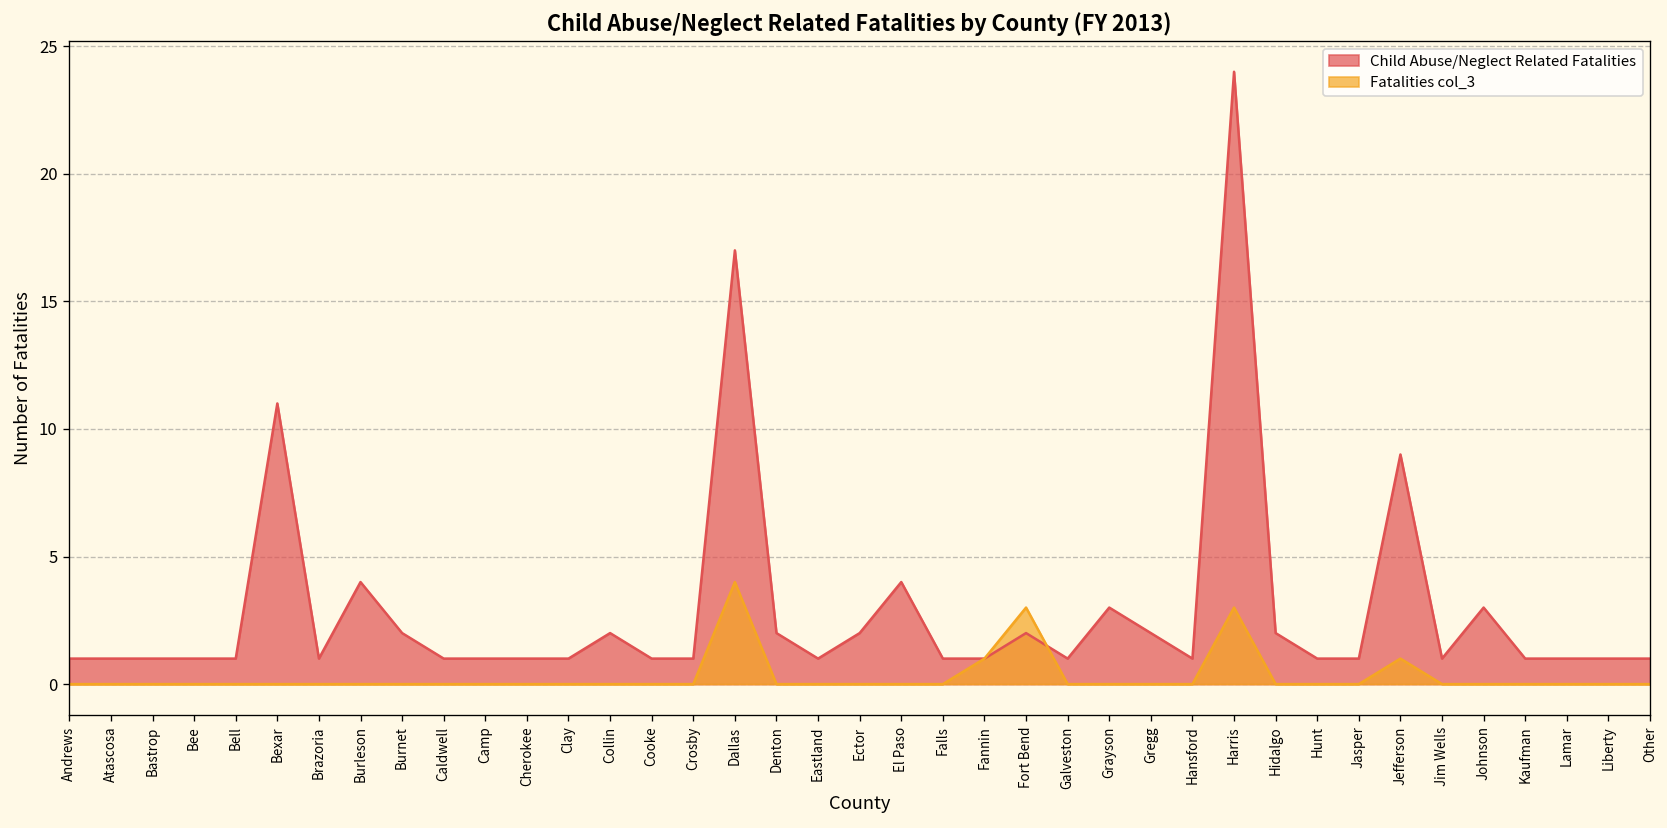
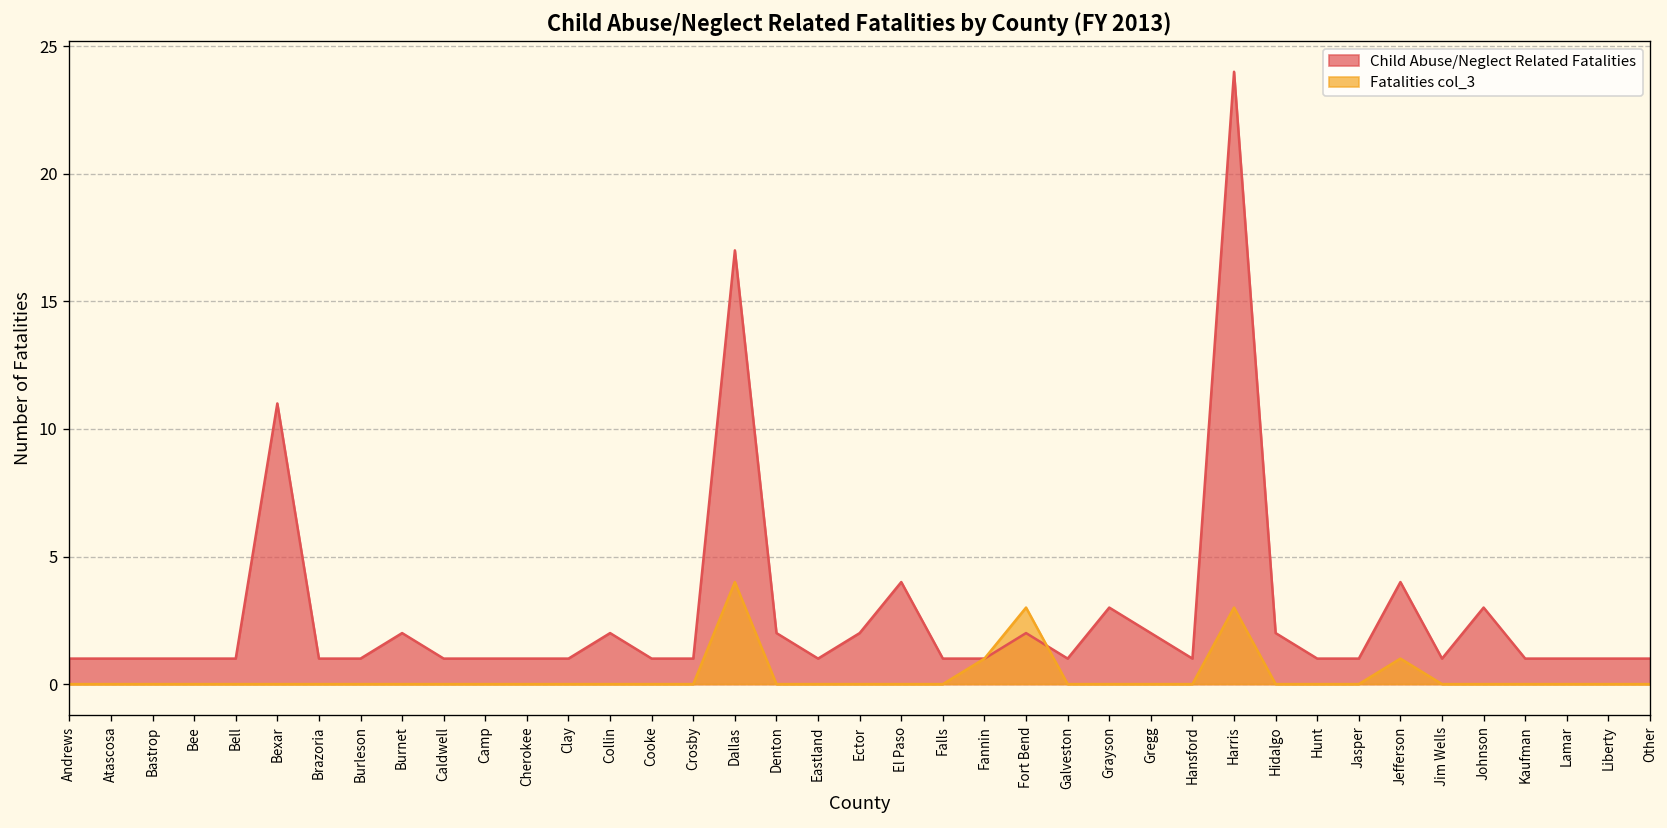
Child Abuse/Neglect Related Fatalities, Burleson: 4 -> 1
Child Abuse/Neglect Related Fatalities, Jefferson: 9 -> 4
